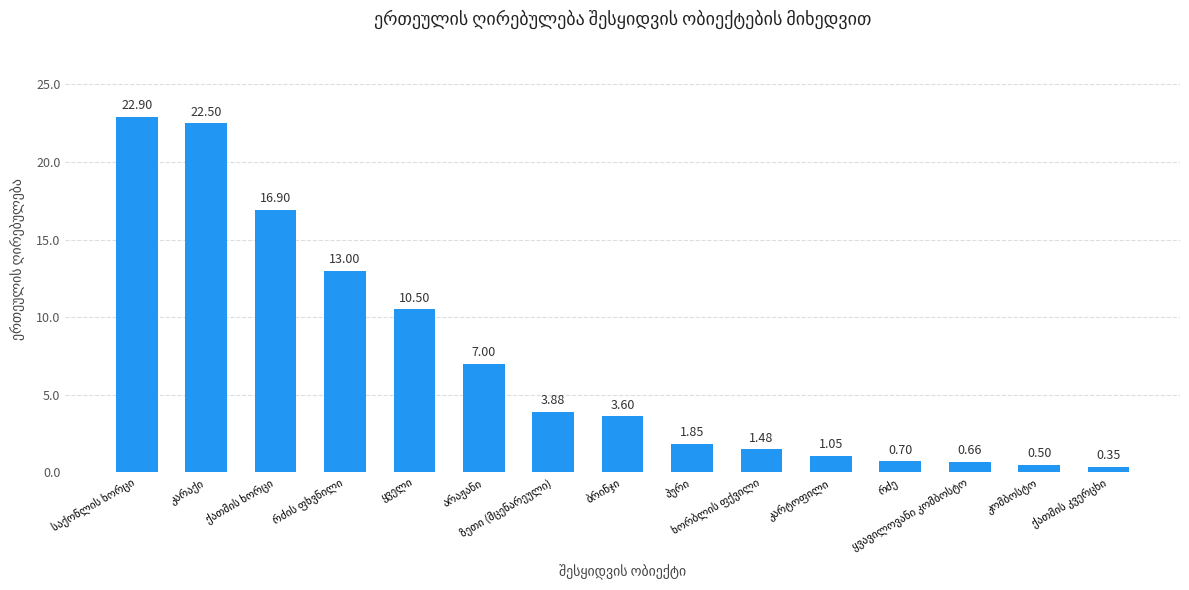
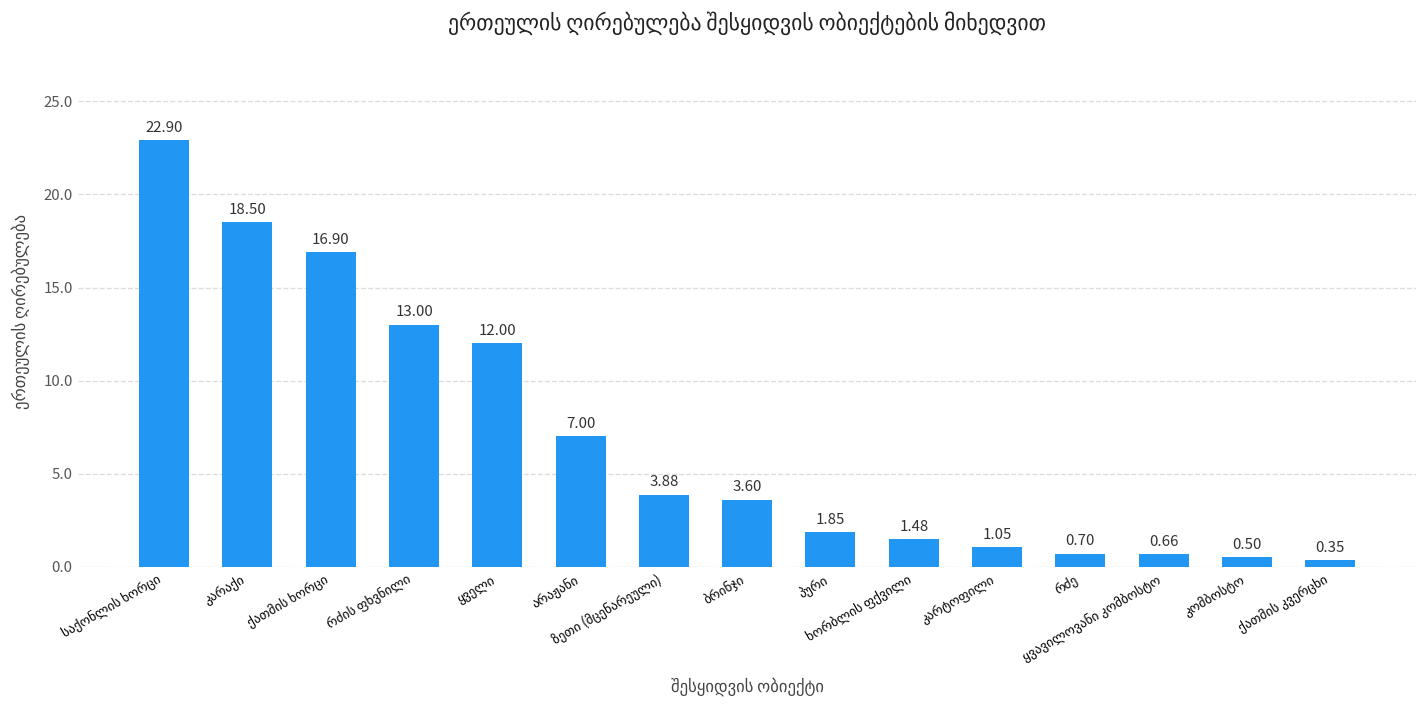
კარაქი: 22.50 -> 18.50
ყველი: 10.50 -> 12.00
